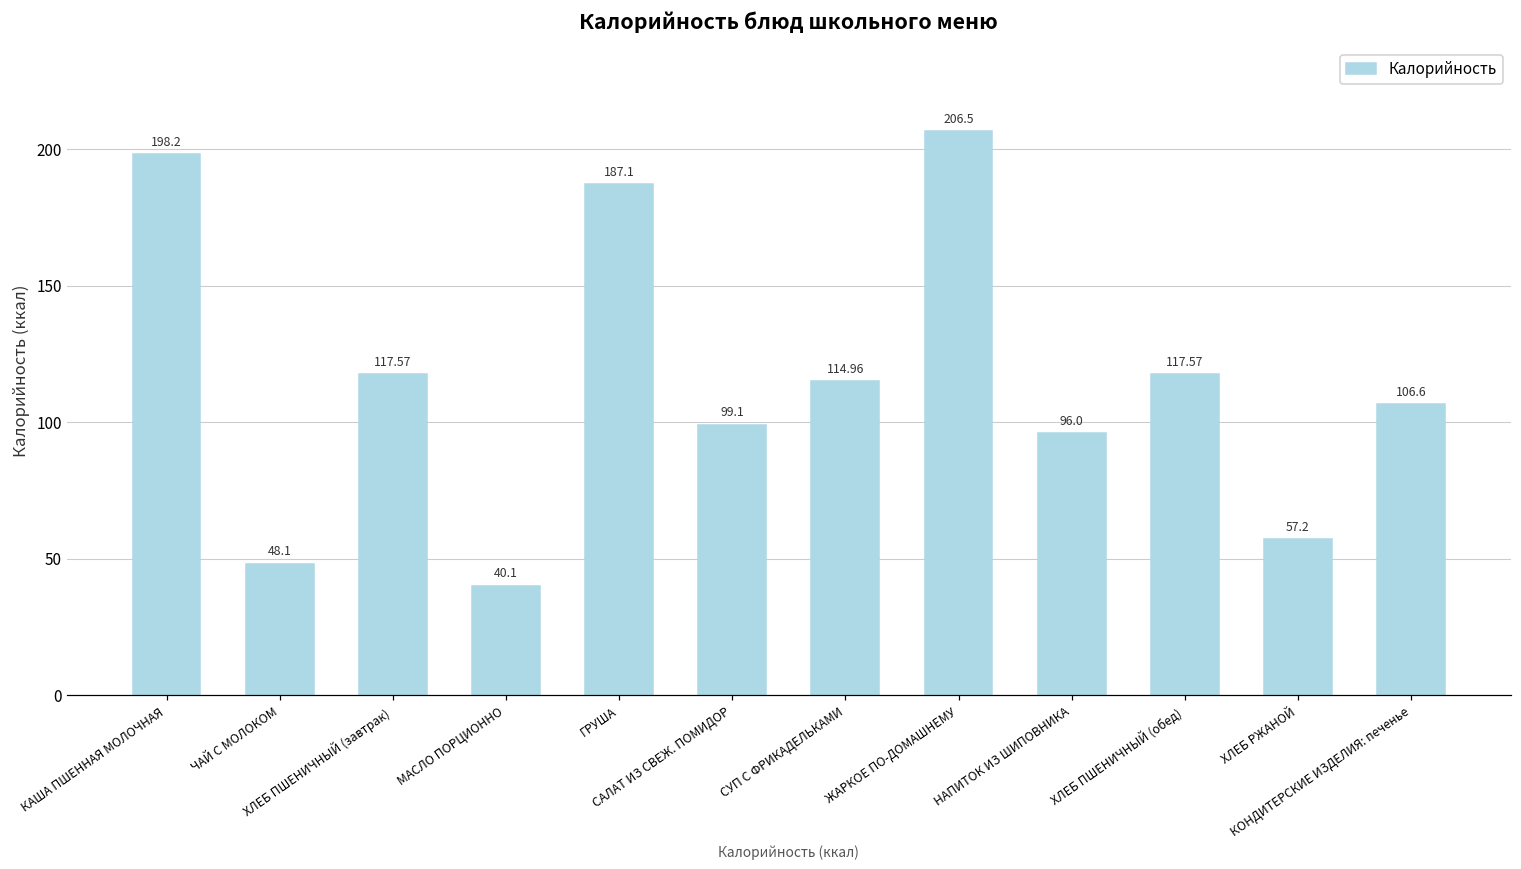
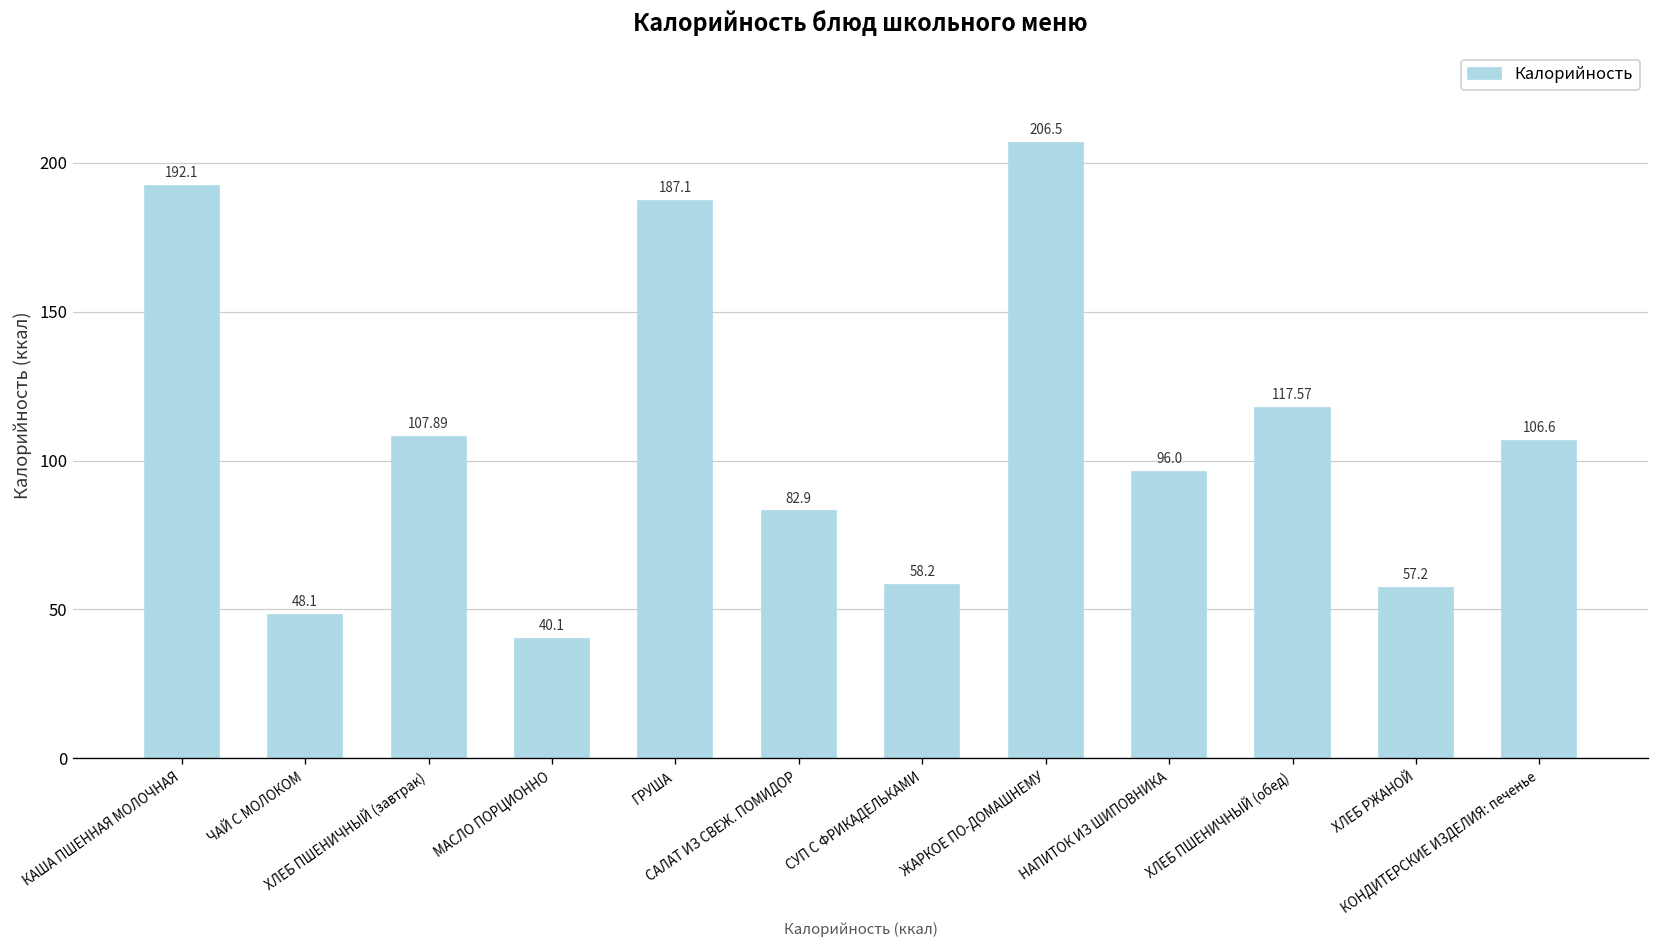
КАША ПШЕННАЯ МОЛОЧНАЯ: 198.2 -> 192.1
ХЛЕБ ПШЕНИЧНЫЙ (завтрак): 117.57 -> 107.89
САЛАТ ИЗ СВЕЖ. ПОМИДОР: 99.1 -> 82.9
СУП С ФРИКАДЕЛЬКАМИ: 114.96 -> 58.2
